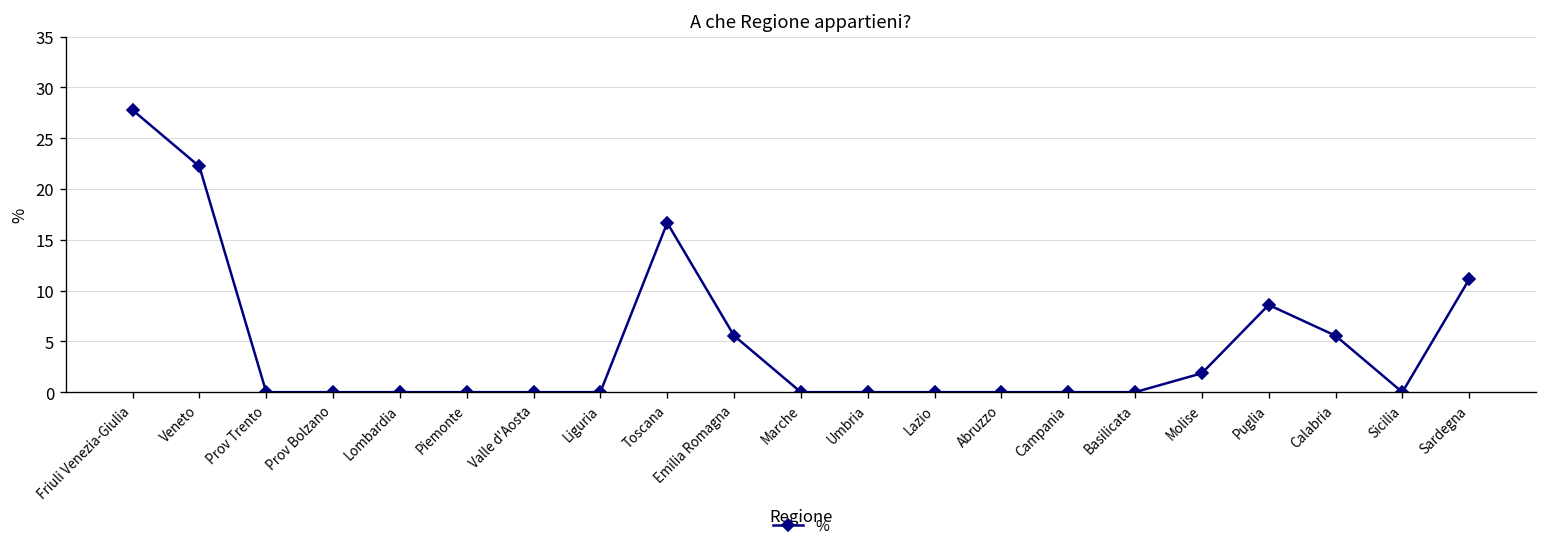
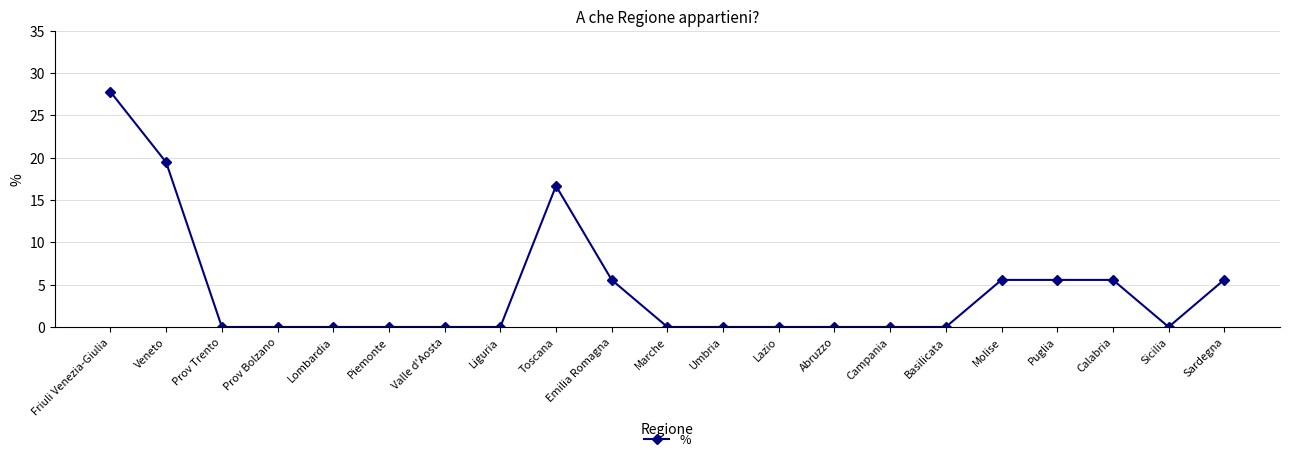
Veneto: 22 -> 19
Molise: 2 -> 6
Puglia: 9 -> 6
Sardegna: 11 -> 6
